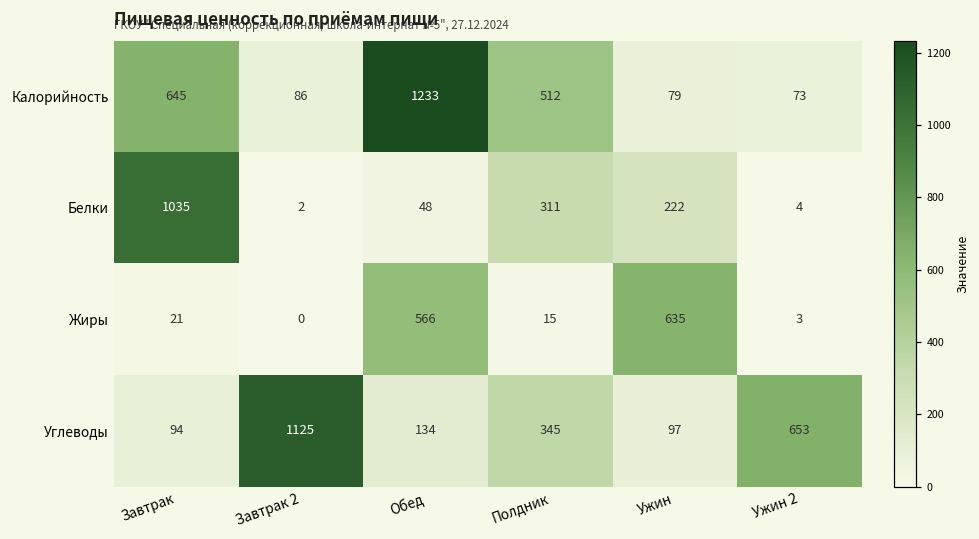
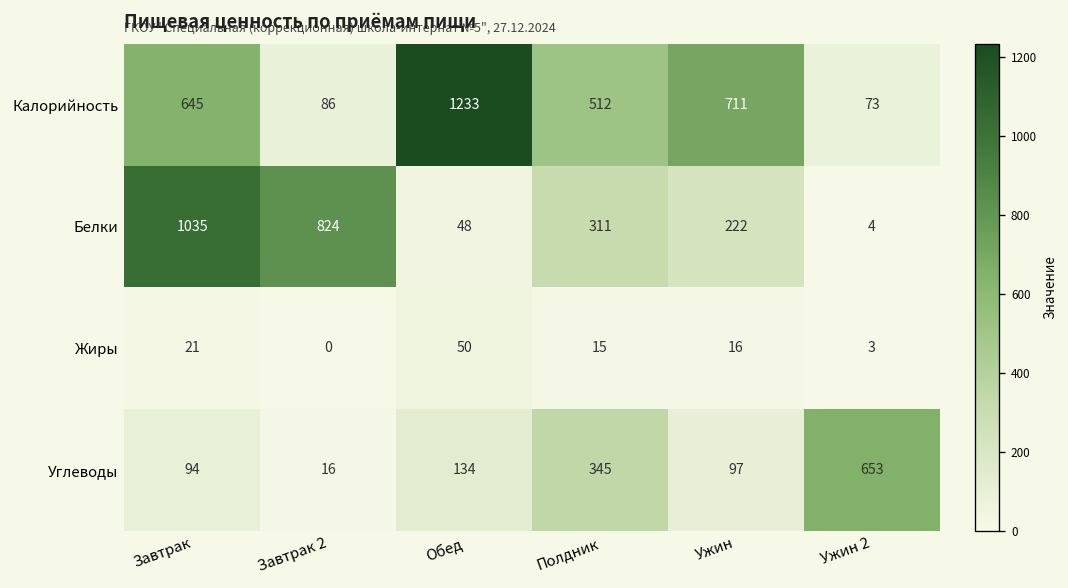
Калорийность, Ужин: 79 -> 711
Белки, Завтрак 2: 2 -> 824
Жиры, Обед: 566 -> 50
Жиры, Ужин: 635 -> 16
Углеводы, Завтрак 2: 1125 -> 16
